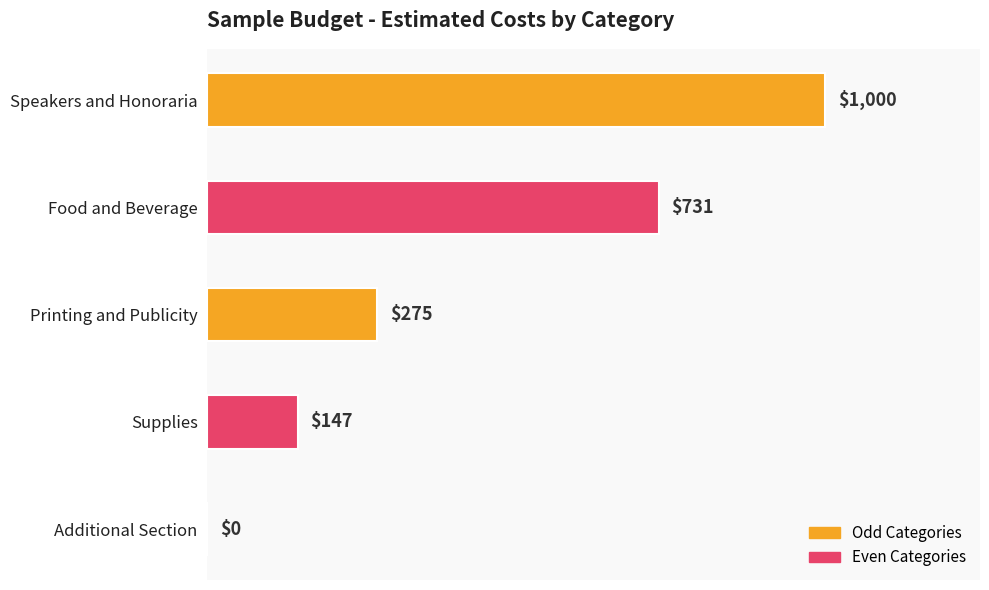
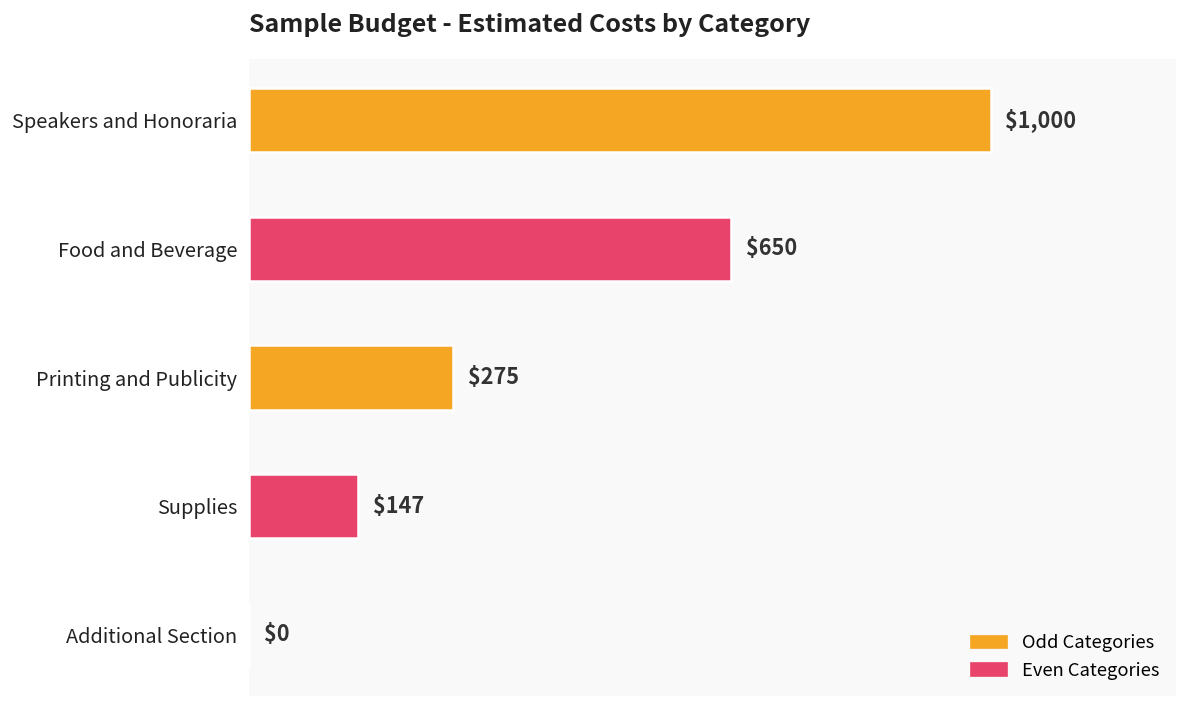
Food and Beverage: $731 -> $650
